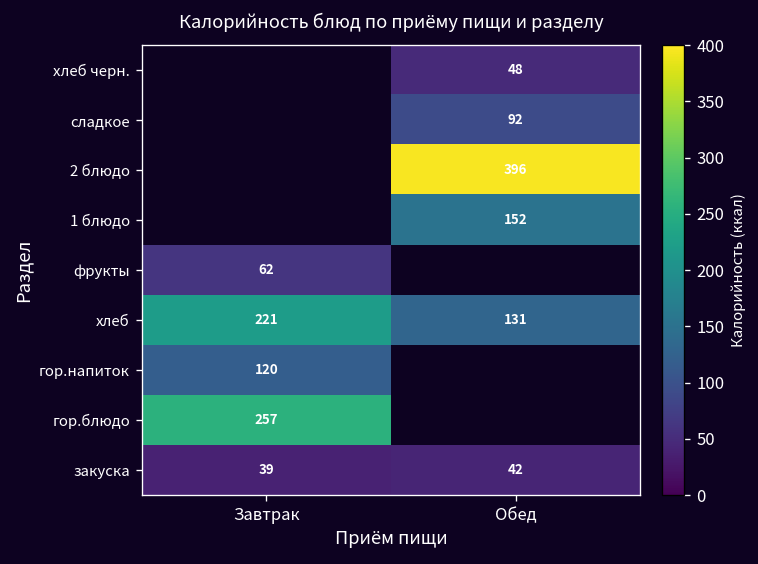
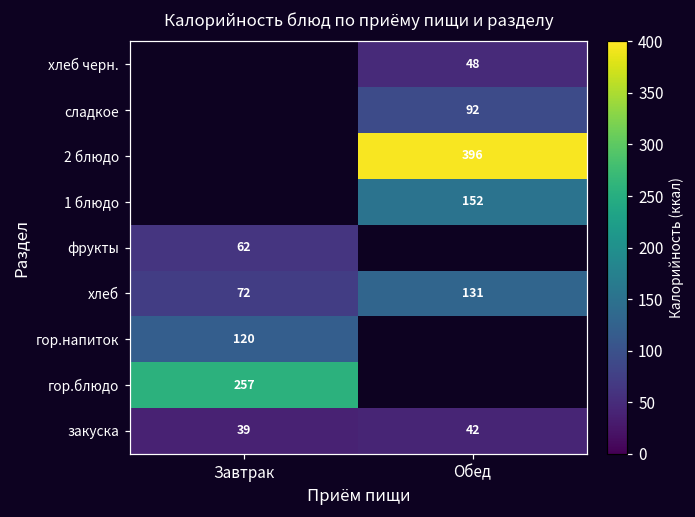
хлеб, Завтрак: 221 -> 72
